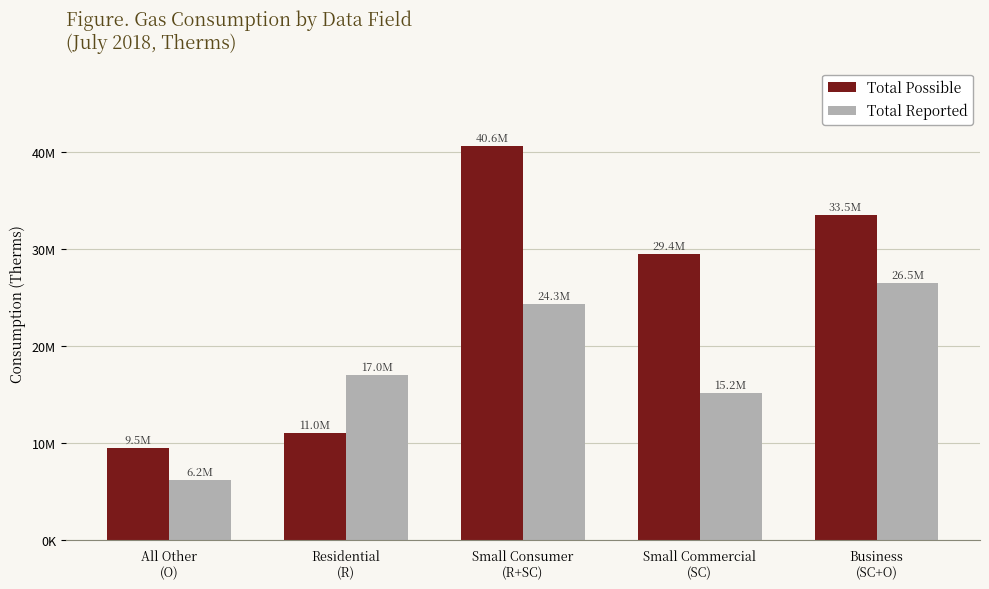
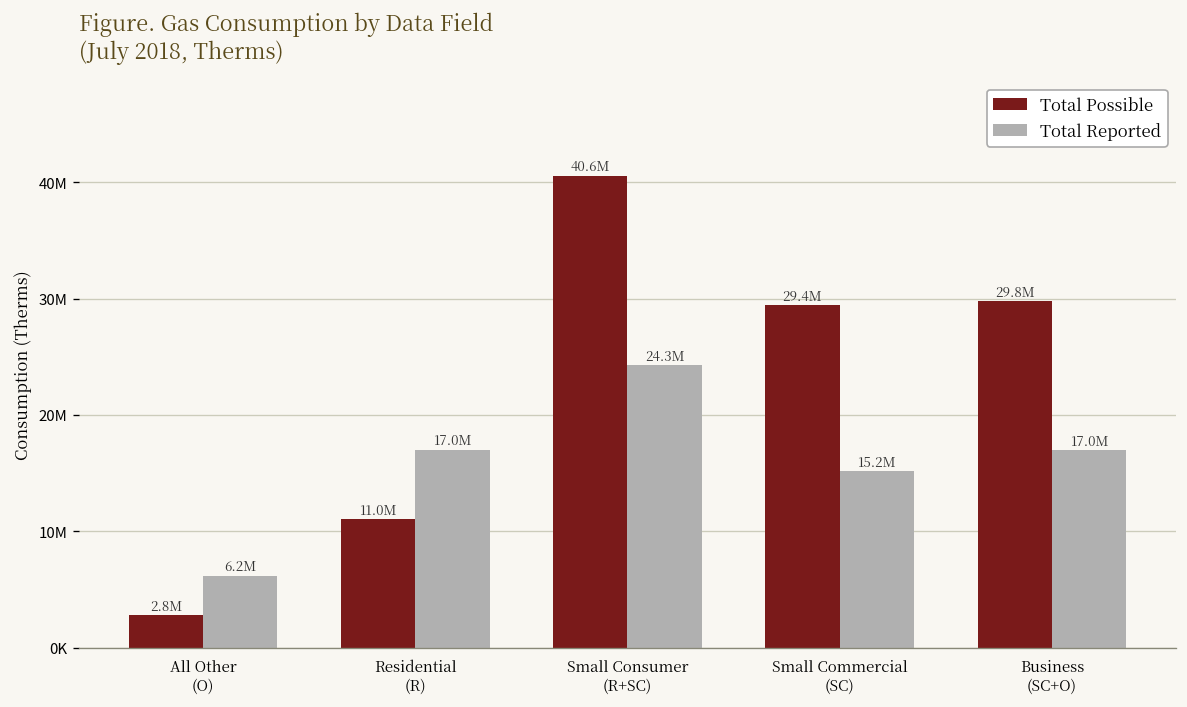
Total Possible, All Other (O): 9.5M -> 2.8M
Total Possible, Business (SC+O): 33.5M -> 29.8M
Total Reported, Business (SC+O): 26.5M -> 17.0M
